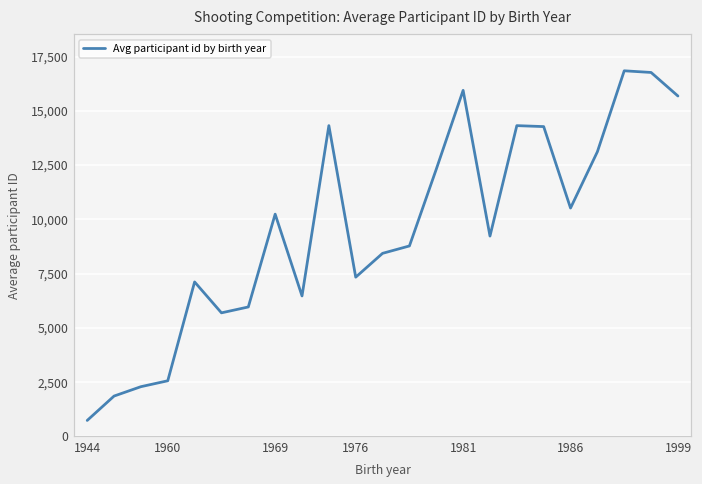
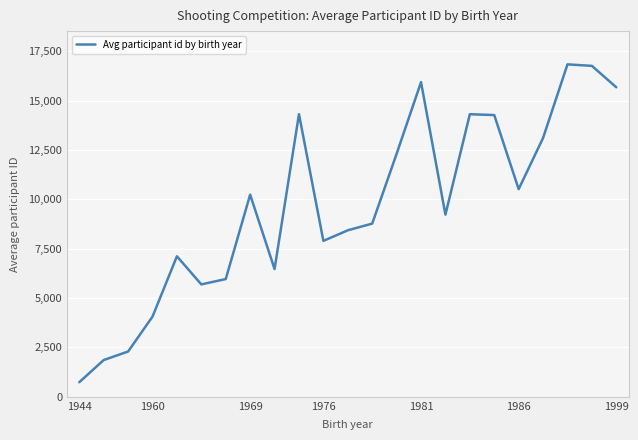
1960: 2,600 -> 4,100
1976: 7,300 -> 7,900
